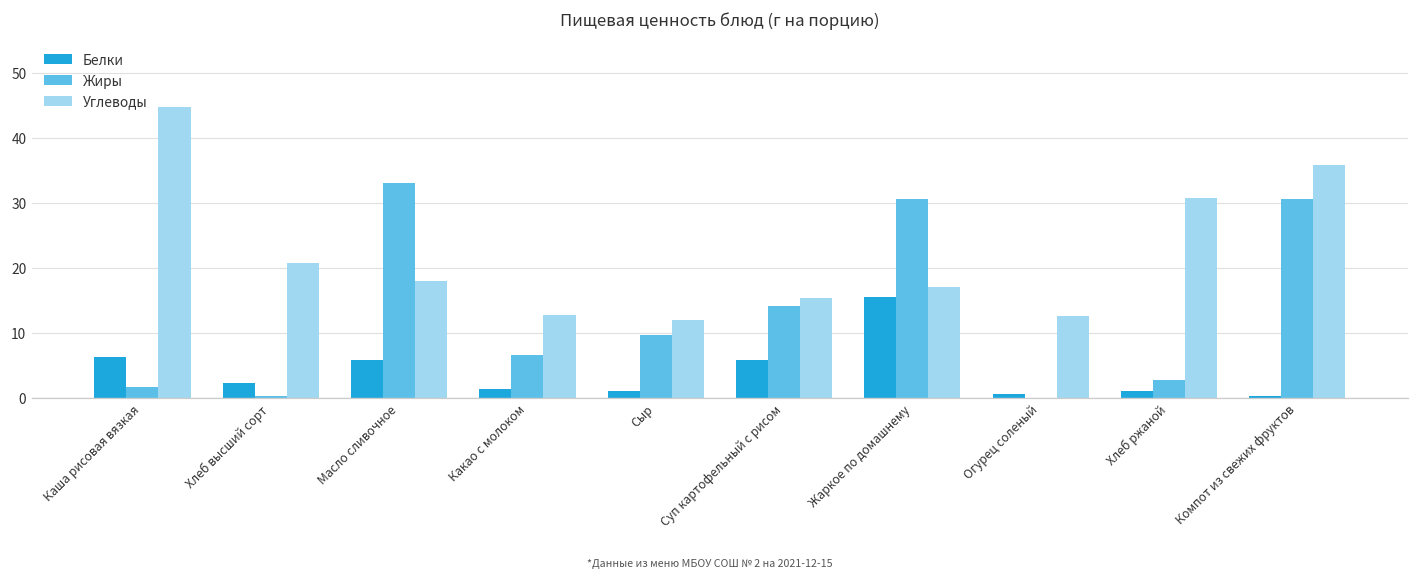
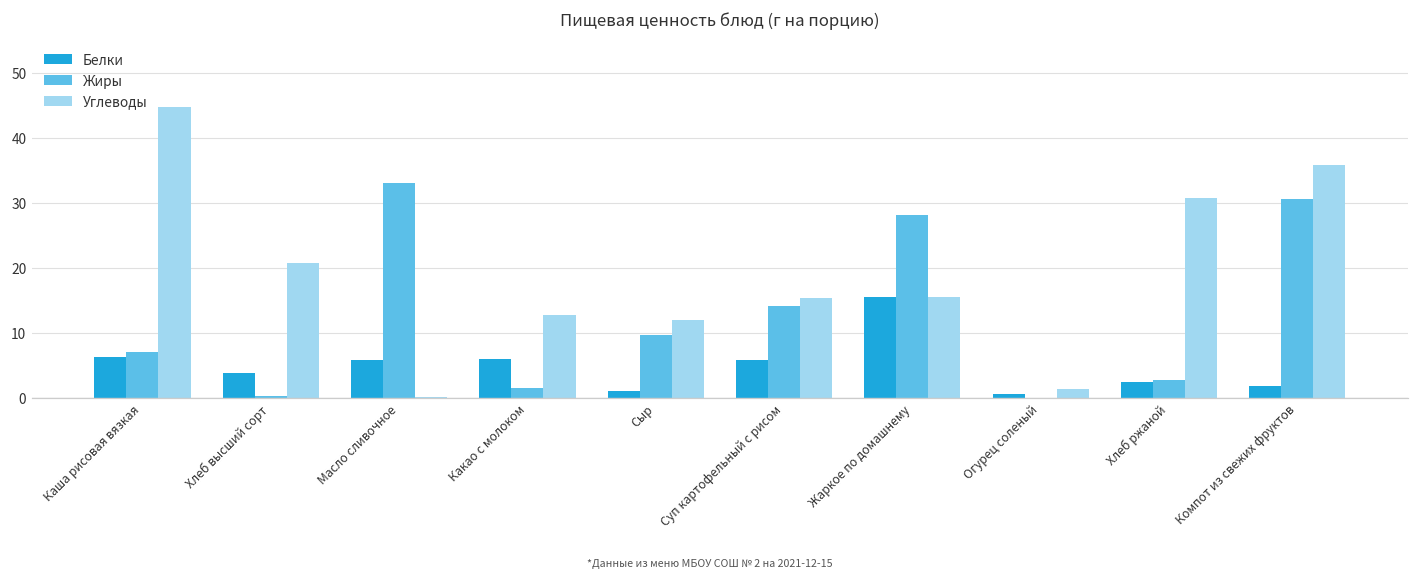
Жиры, Каша рисовая вязкая: 2 -> 7
Белки, Хлеб высший сорт: 2 -> 4
Углеводы, Масло сливочное: 18 -> 0
Белки, Какао с молоком: 1 -> 6
Жиры, Какао с молоком: 7 -> 2
Жиры, Жаркое по домашнему: 31 -> 28
Углеводы, Жаркое по домашнему: 17 -> 15
Углеводы, Огурец соленый: 13 -> 1
Белки, Хлеб ржаной: 1 -> 2
Белки, Компот из свежих фруктов: 0 -> 2
